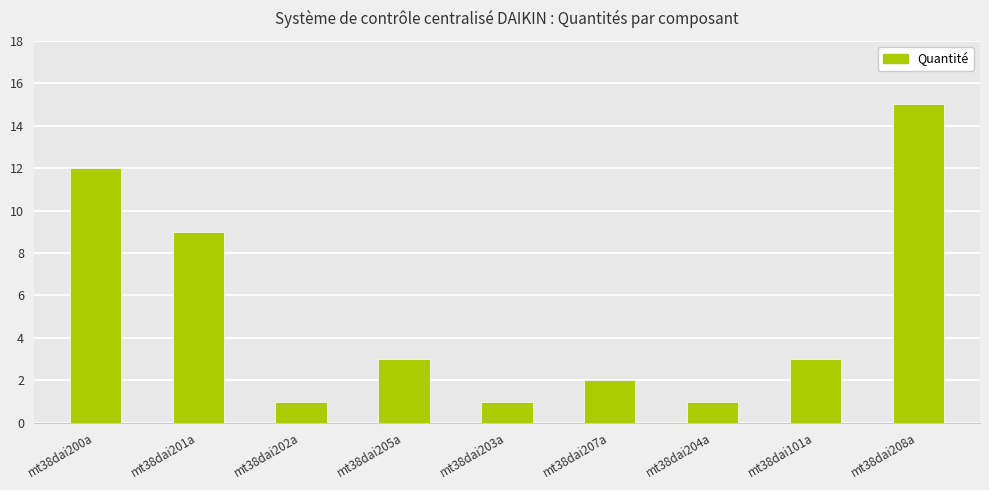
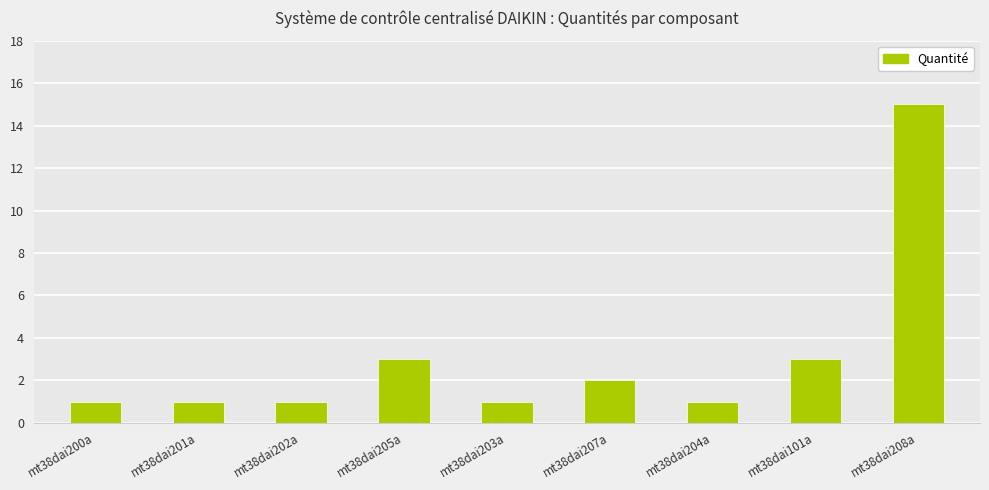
mt38dai200a: 12 -> 1
mt38dai201a: 9 -> 1
